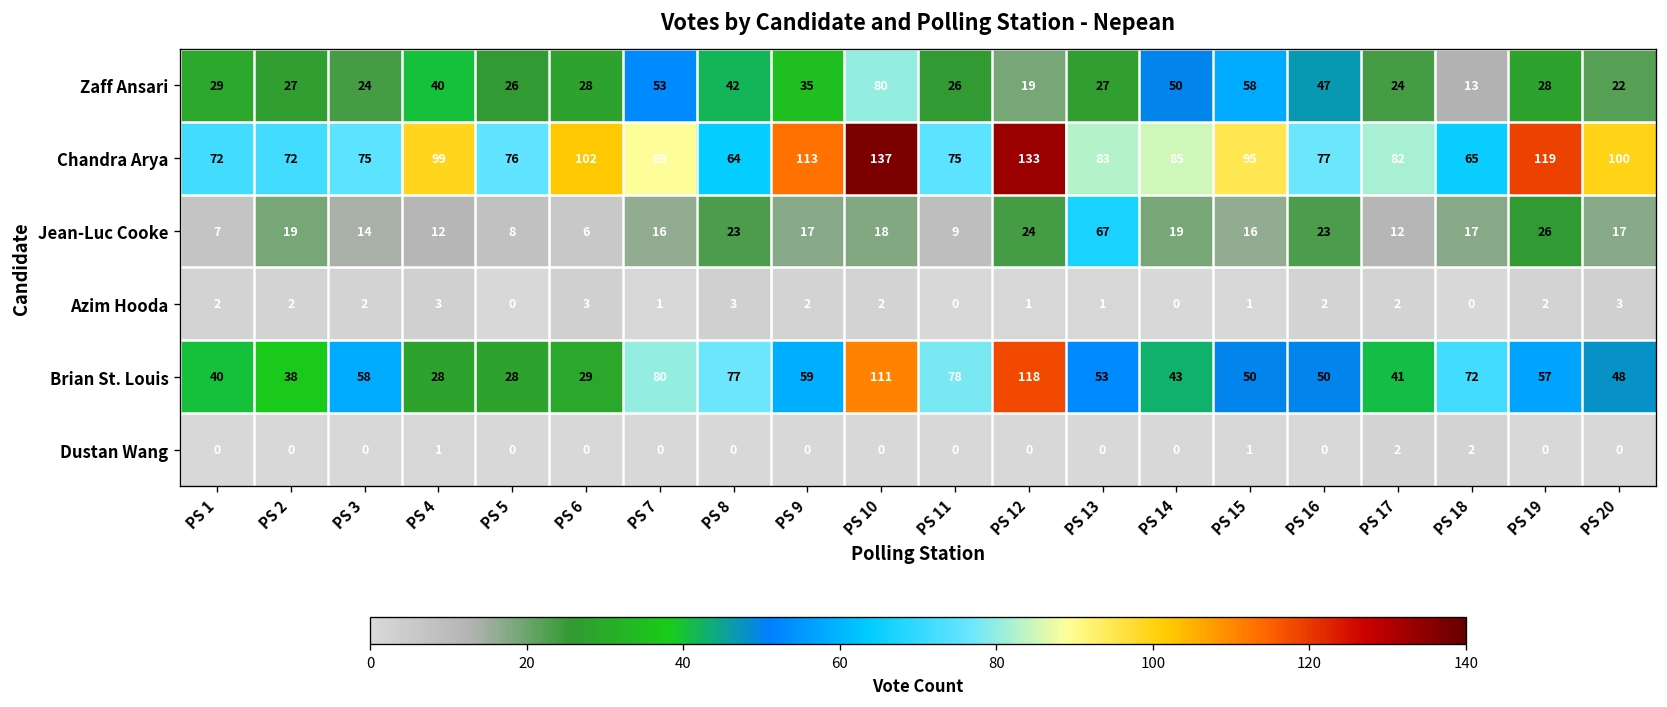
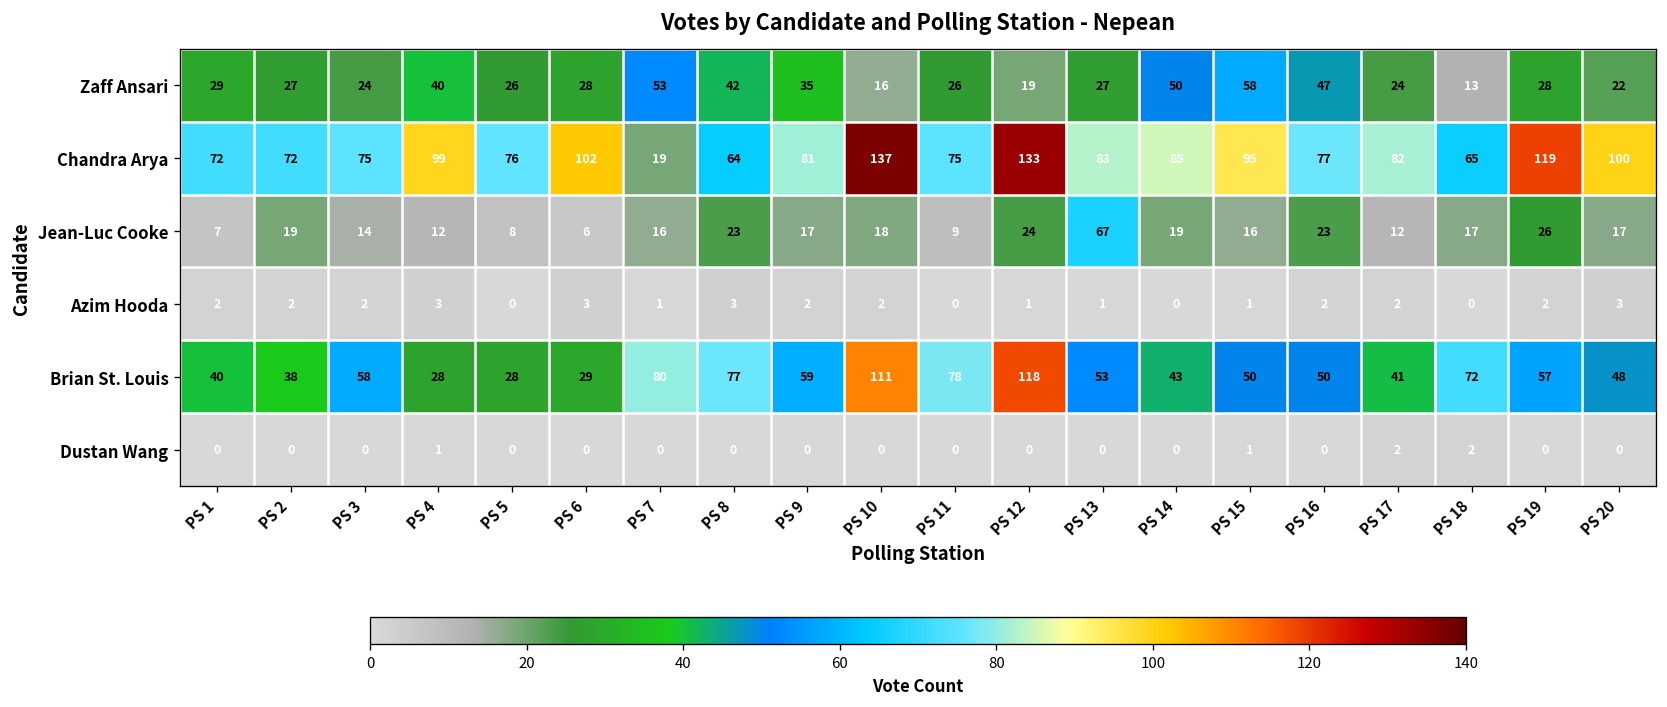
Zaff Ansari, PS 10: 80 -> 16
Chandra Arya, PS 7: 89 -> 19
Chandra Arya, PS 9: 113 -> 81
